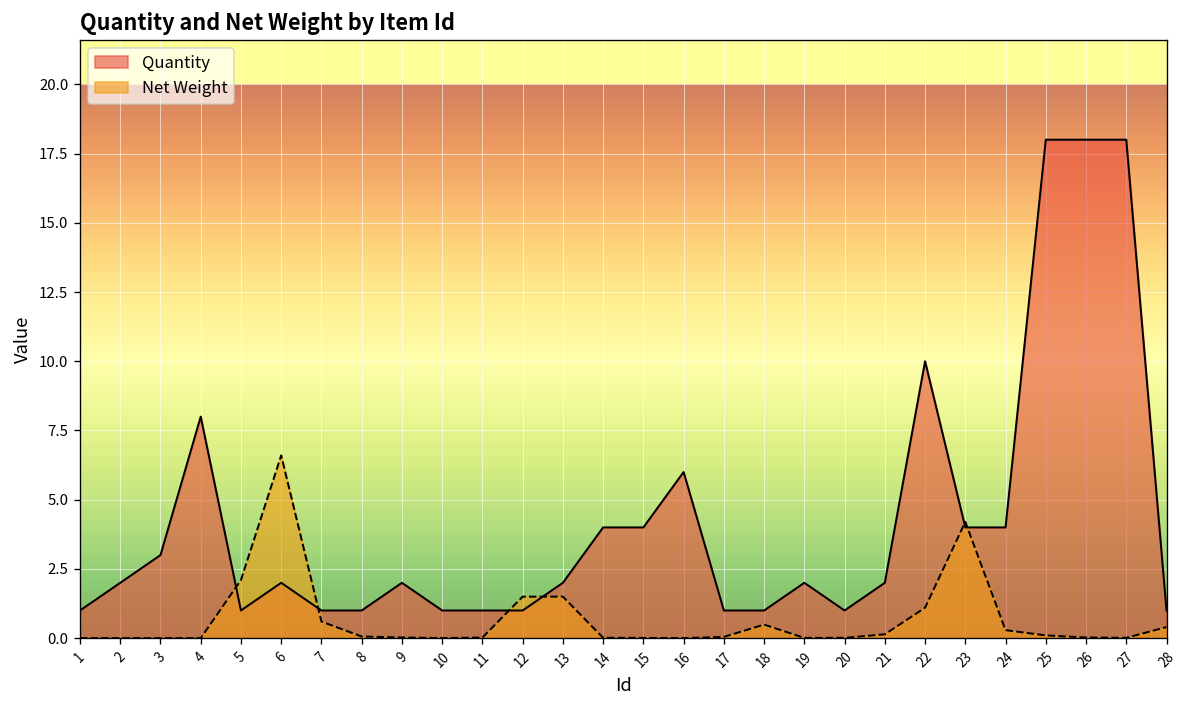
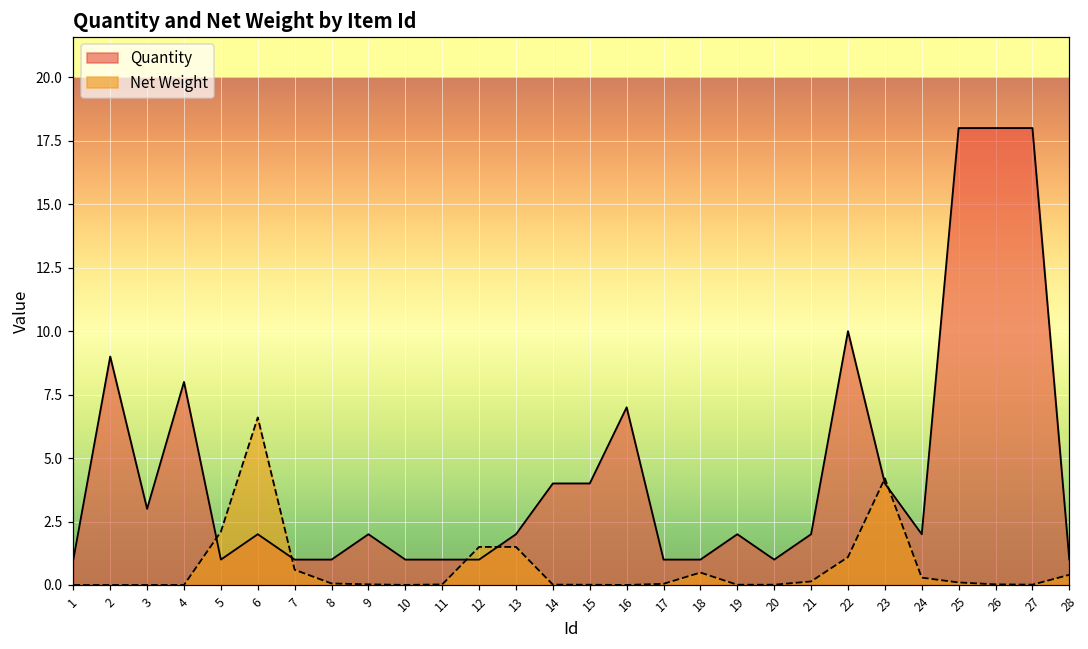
Quantity, 2: 2 -> 9
Quantity, 16: 6 -> 7
Quantity, 24: 4 -> 2
